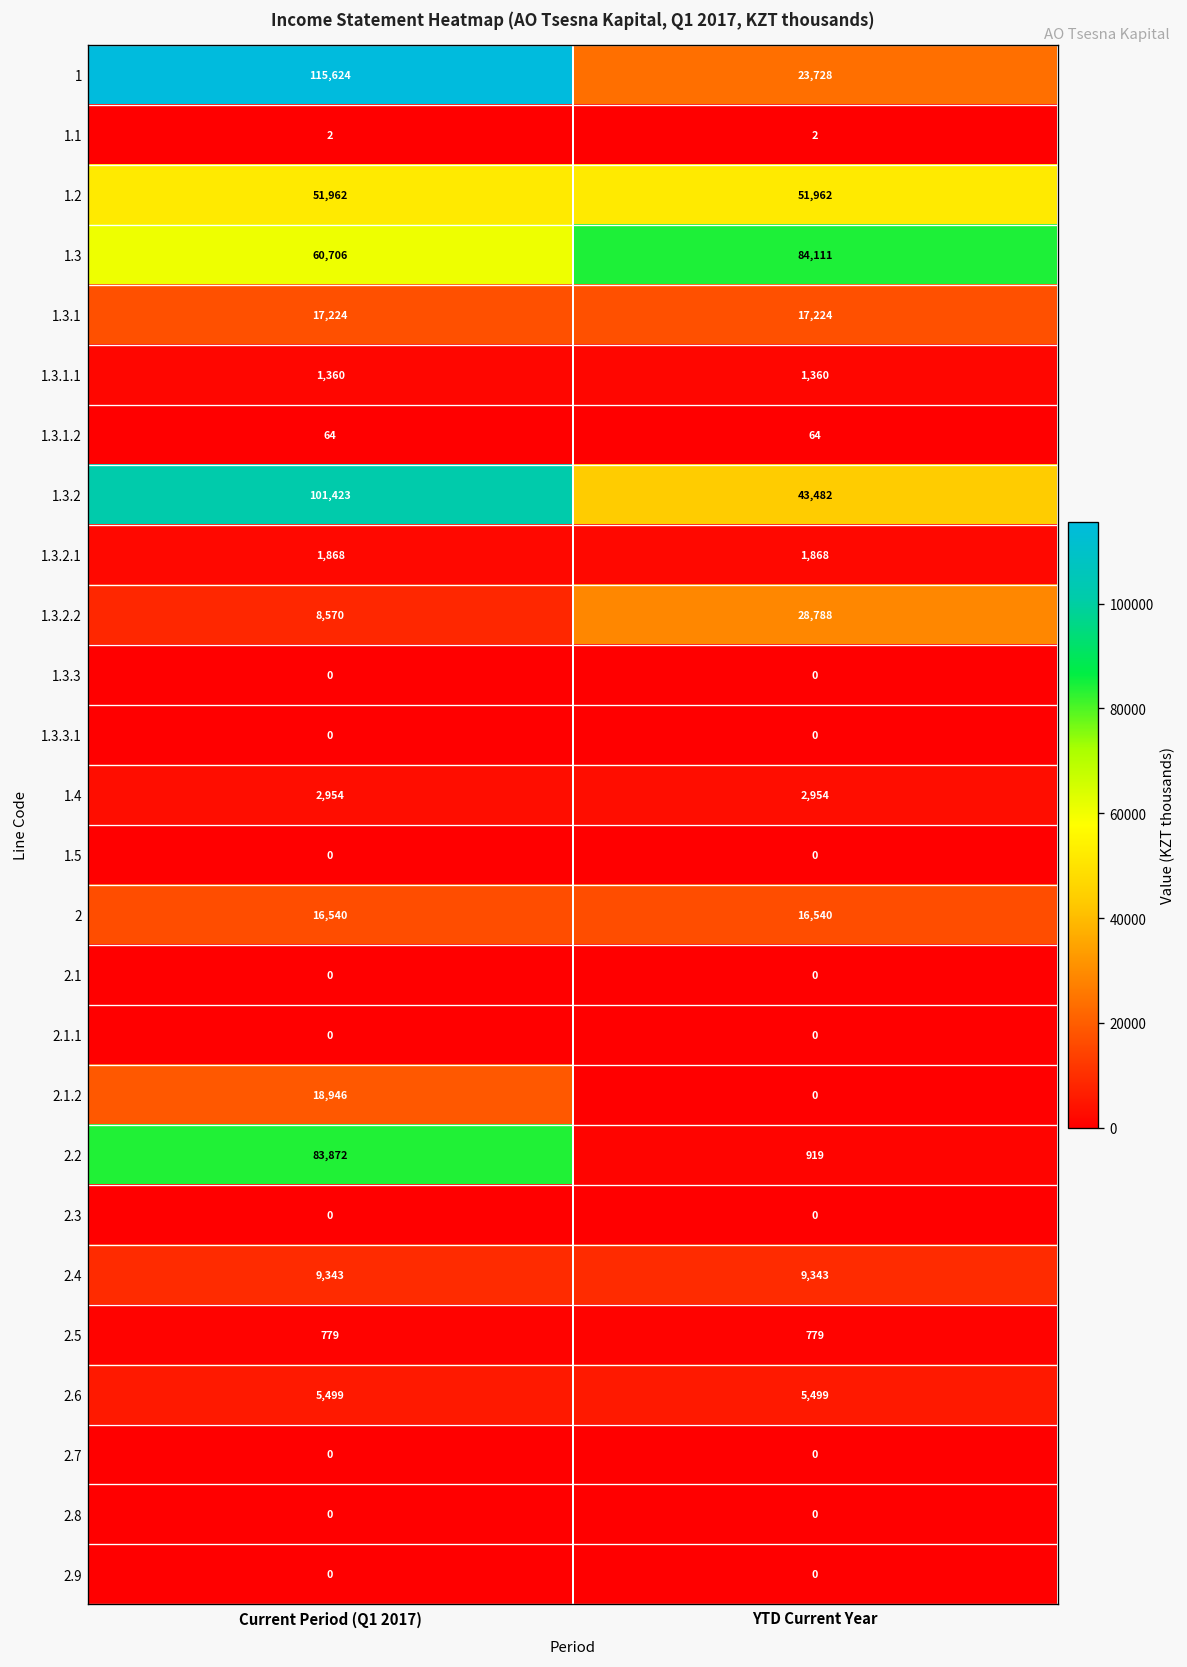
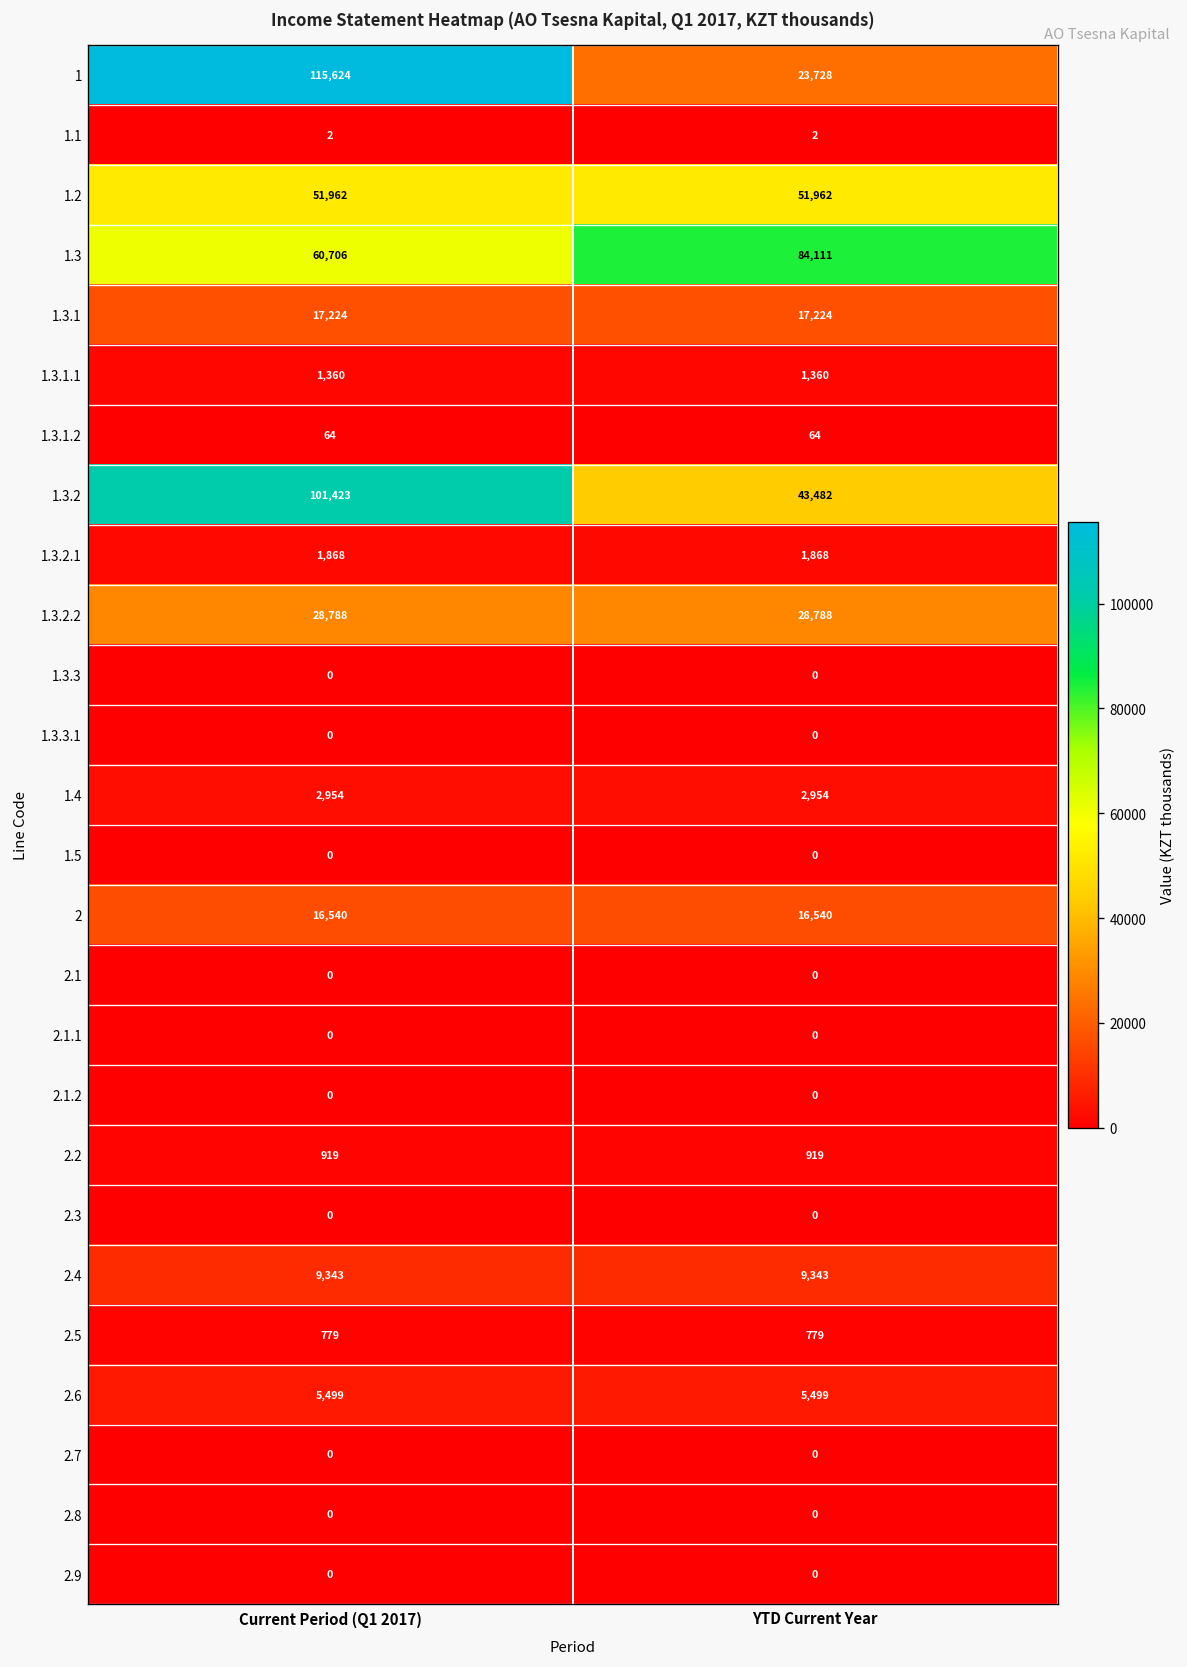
1.3.2.2, Current Period (Q1 2017): 8,570 -> 28,788
2.1.2, Current Period (Q1 2017): 18,946 -> 0
2.2, Current Period (Q1 2017): 83,872 -> 919
